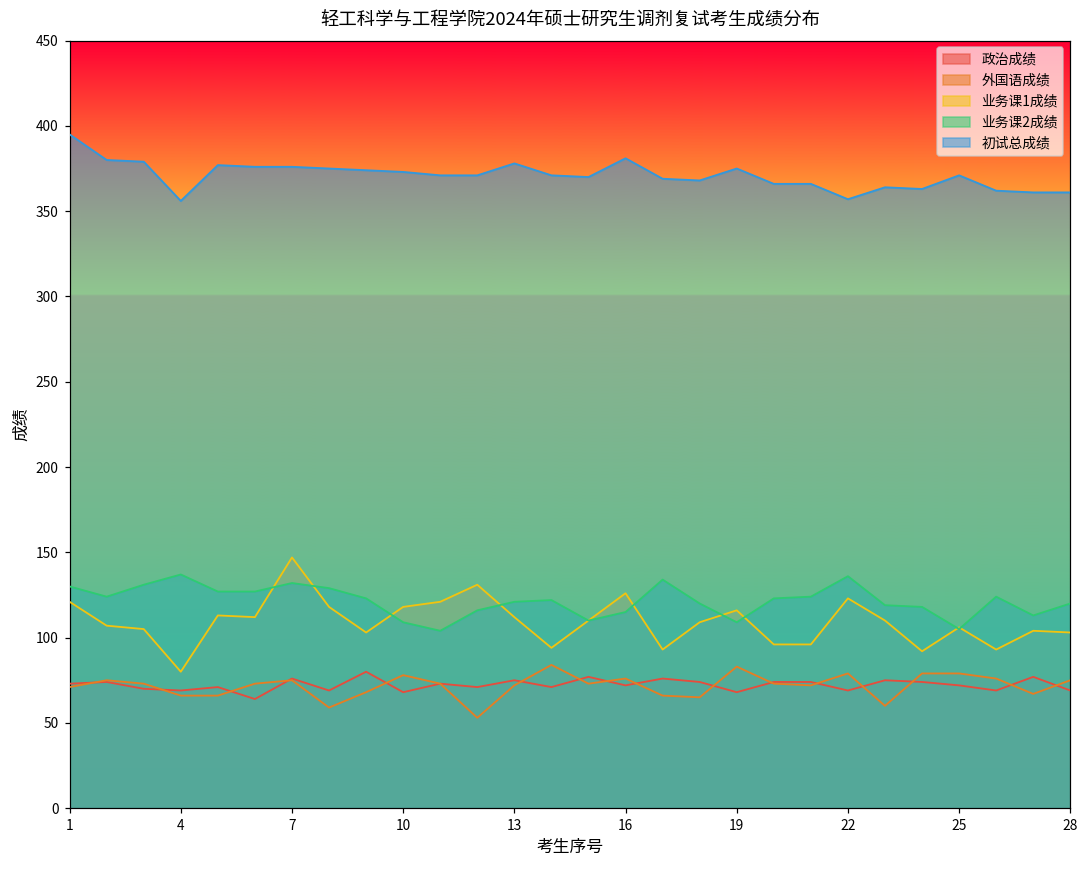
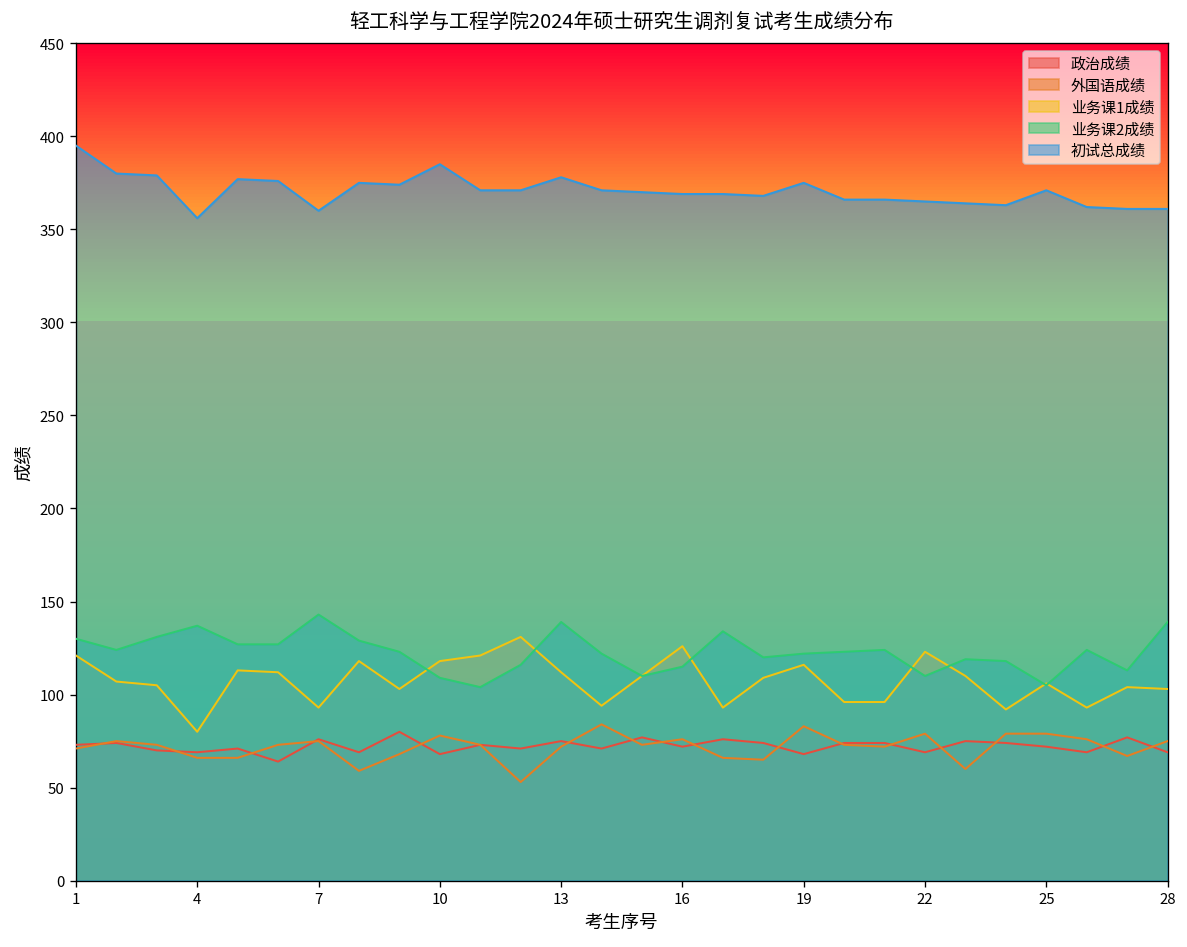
业务课1成绩, 7: 147 -> 93
业务课2成绩, 7: 132 -> 143
初试总成绩, 7: 376 -> 360
初试总成绩, 10: 373 -> 385
业务课2成绩, 13: 121 -> 139
初试总成绩, 16: 381 -> 369
业务课2成绩, 19: 109 -> 122
业务课2成绩, 22: 136 -> 110
初试总成绩, 22: 357 -> 365
业务课2成绩, 28: 120 -> 139
